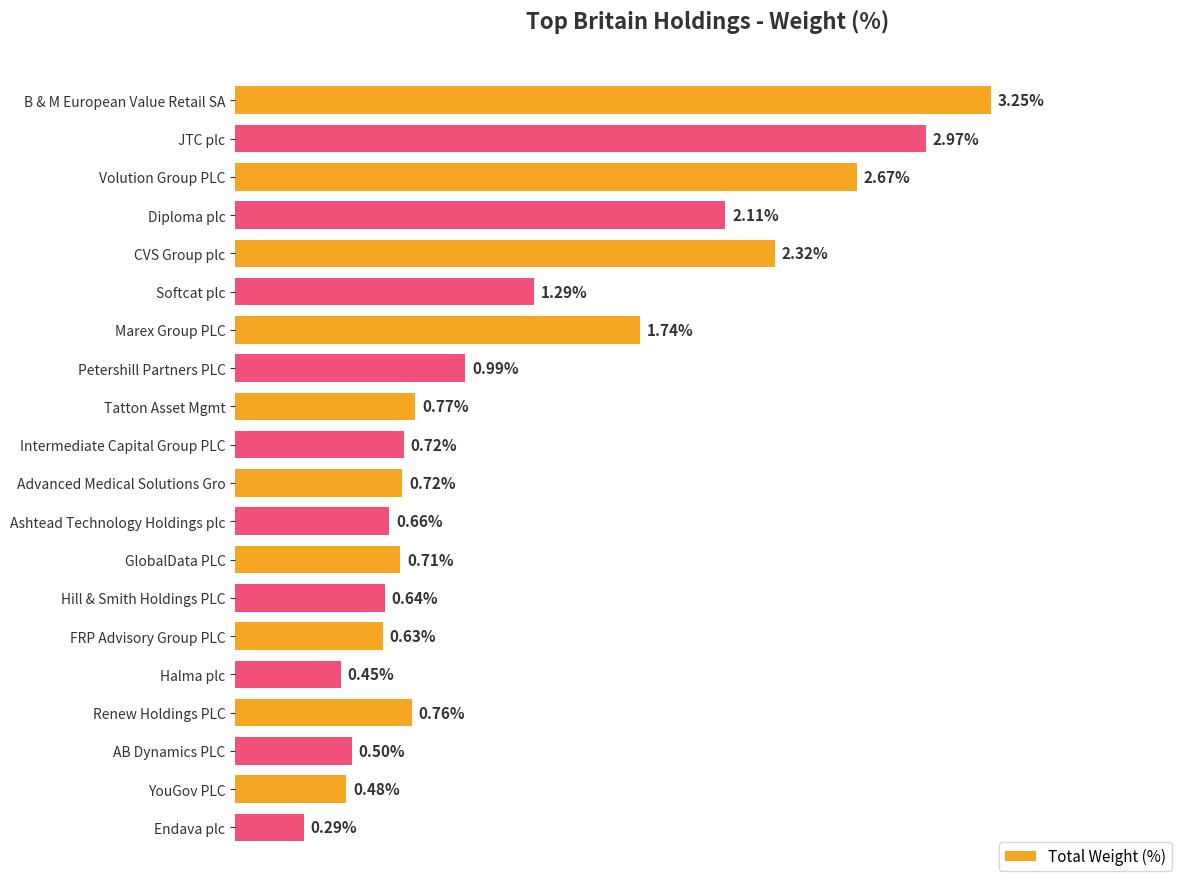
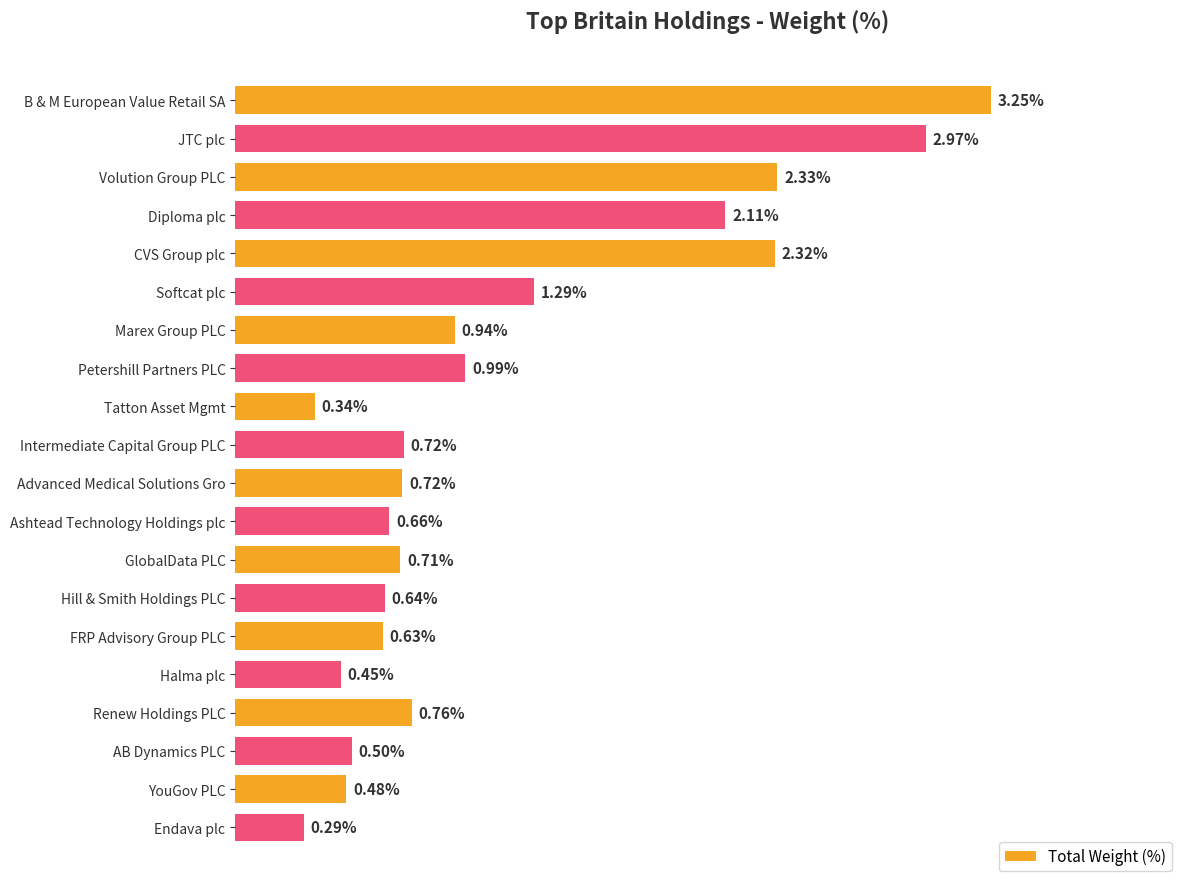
Volution Group PLC: 2.67% -> 2.33%
Marex Group PLC: 1.74% -> 0.94%
Tatton Asset Mgmt: 0.77% -> 0.34%
